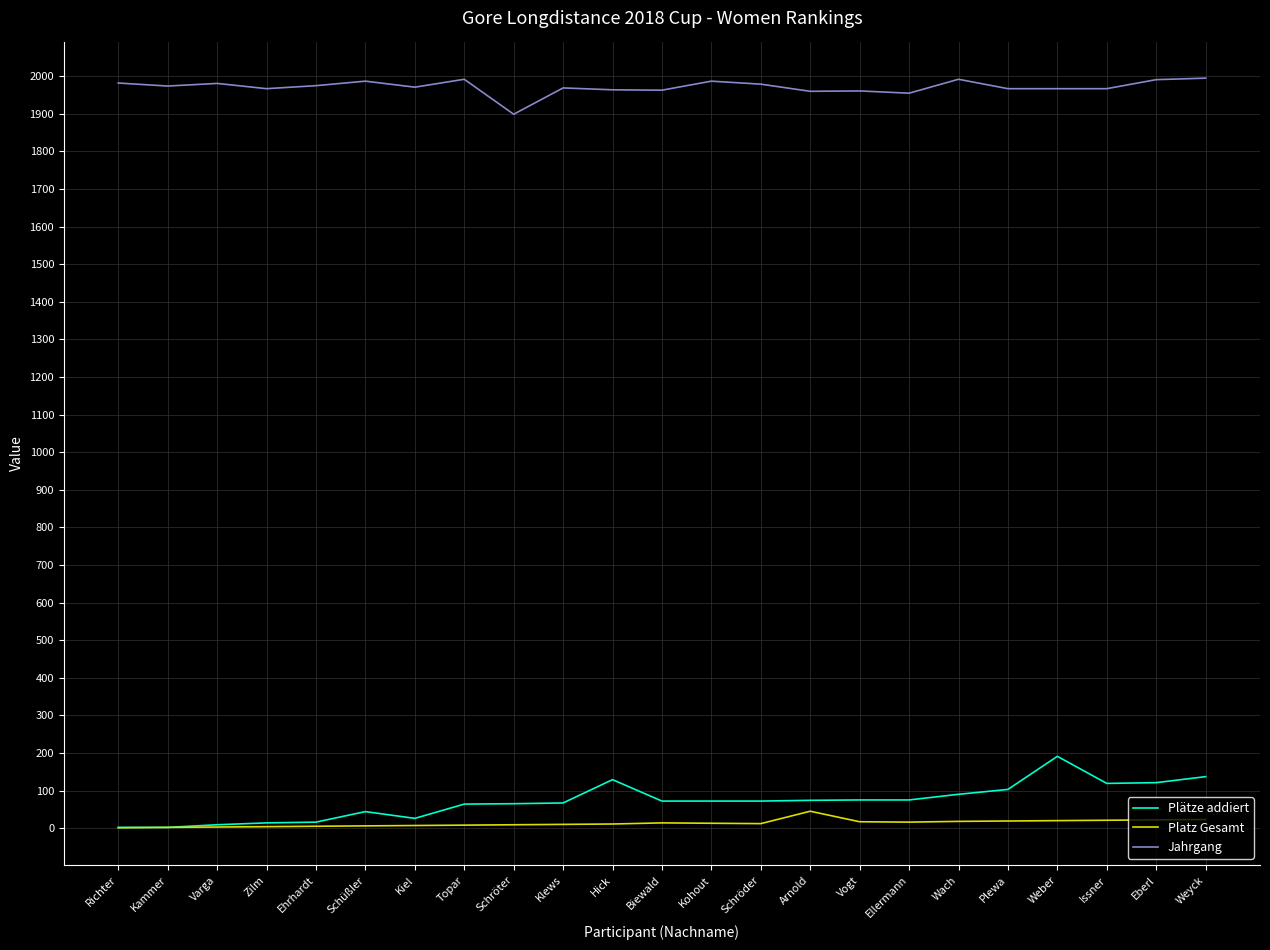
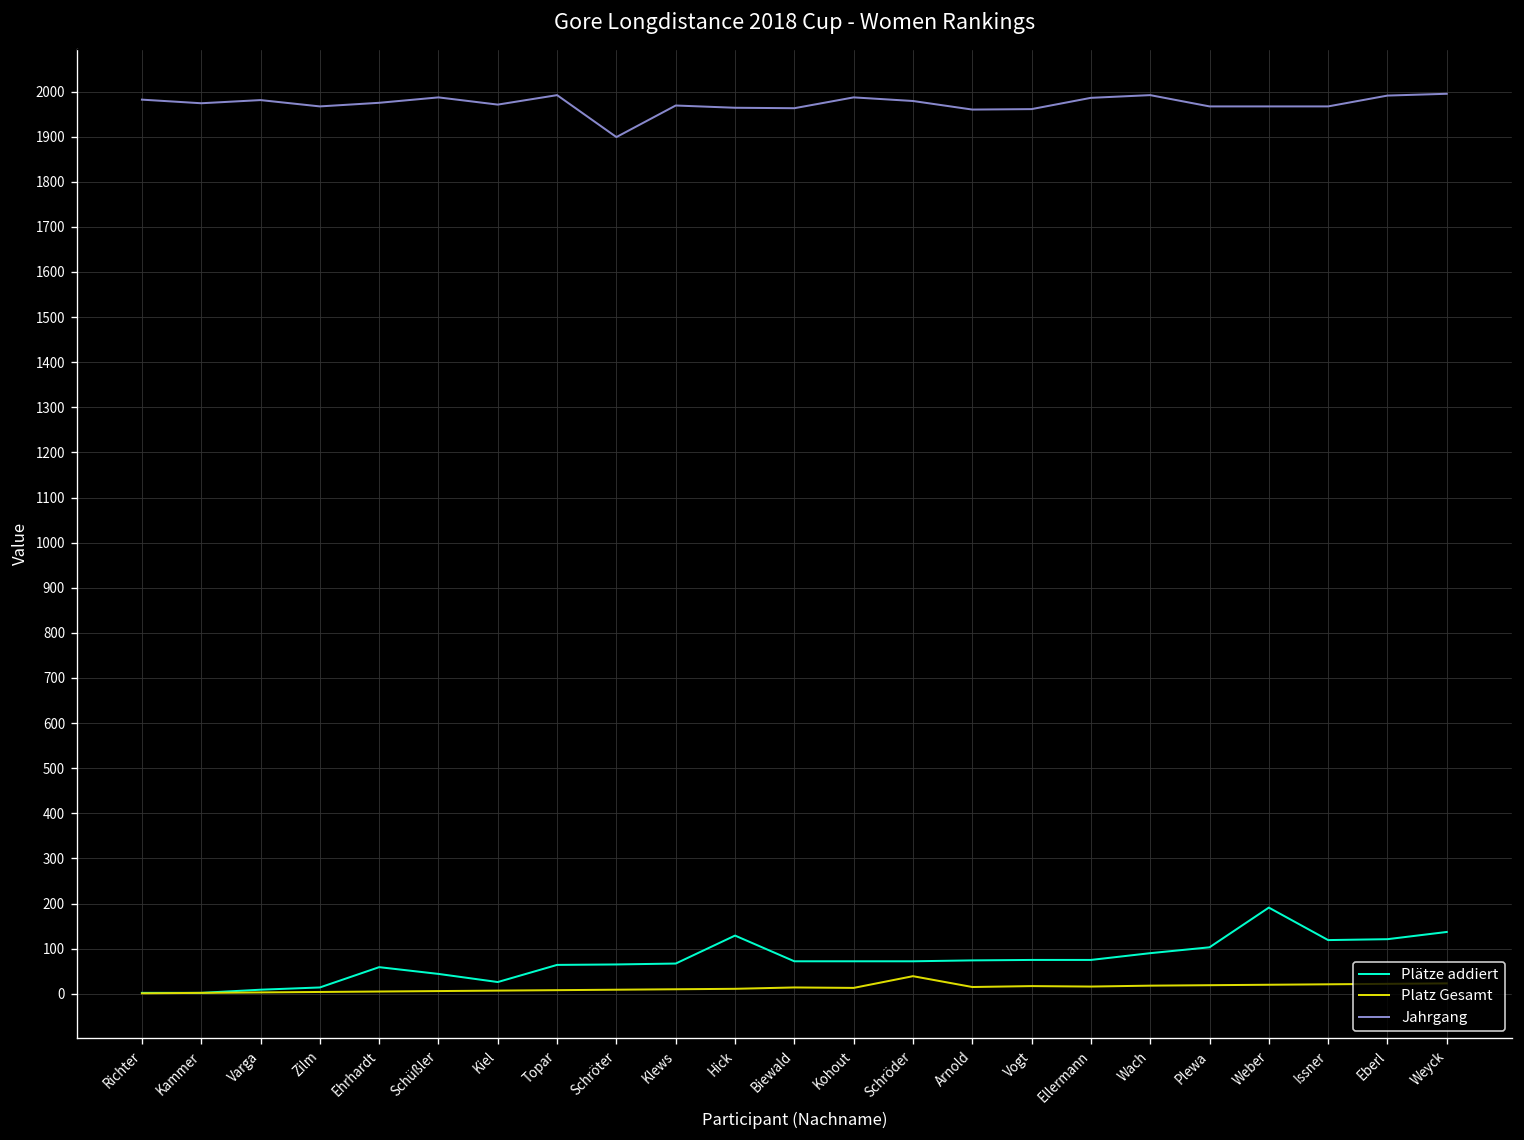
Plätze addiert, Ehrhardt: 20 -> 60
Platz Gesamt, Schröder: 10 -> 40
Platz Gesamt, Arnold: 50 -> 20
Jahrgang, Ellermann: 1960 -> 1990
